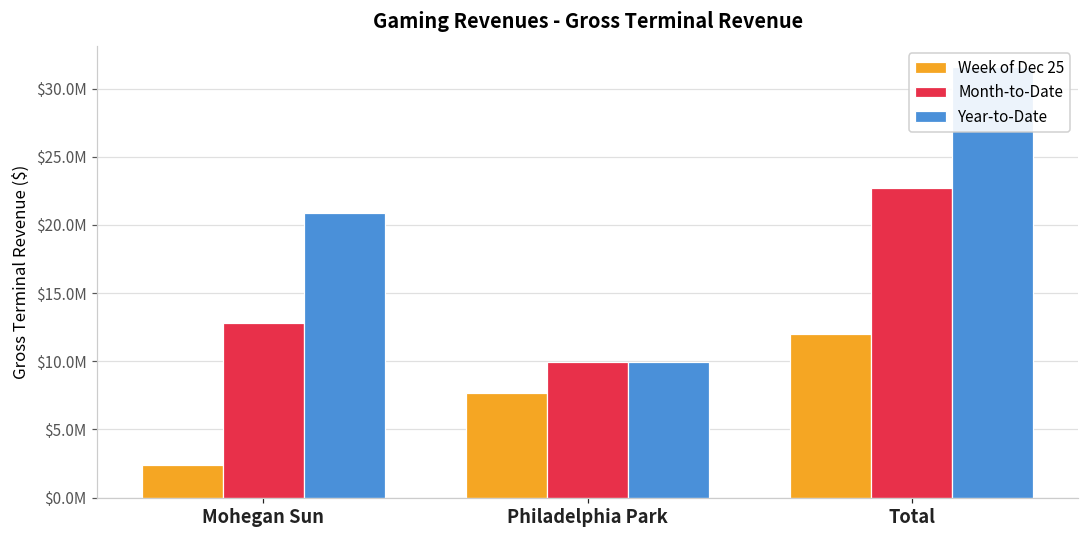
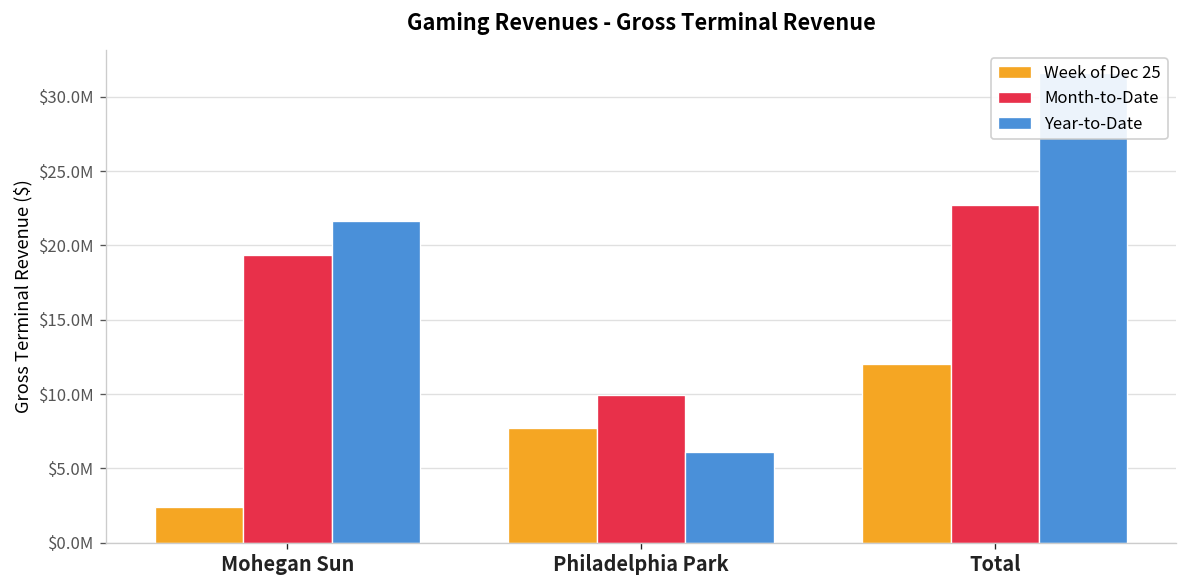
Month-to-Date, Mohegan Sun: $12800000 -> $19300000
Year-to-Date, Mohegan Sun: $20900000 -> $21700000
Year-to-Date, Philadelphia Park: $9900000 -> $6100000
